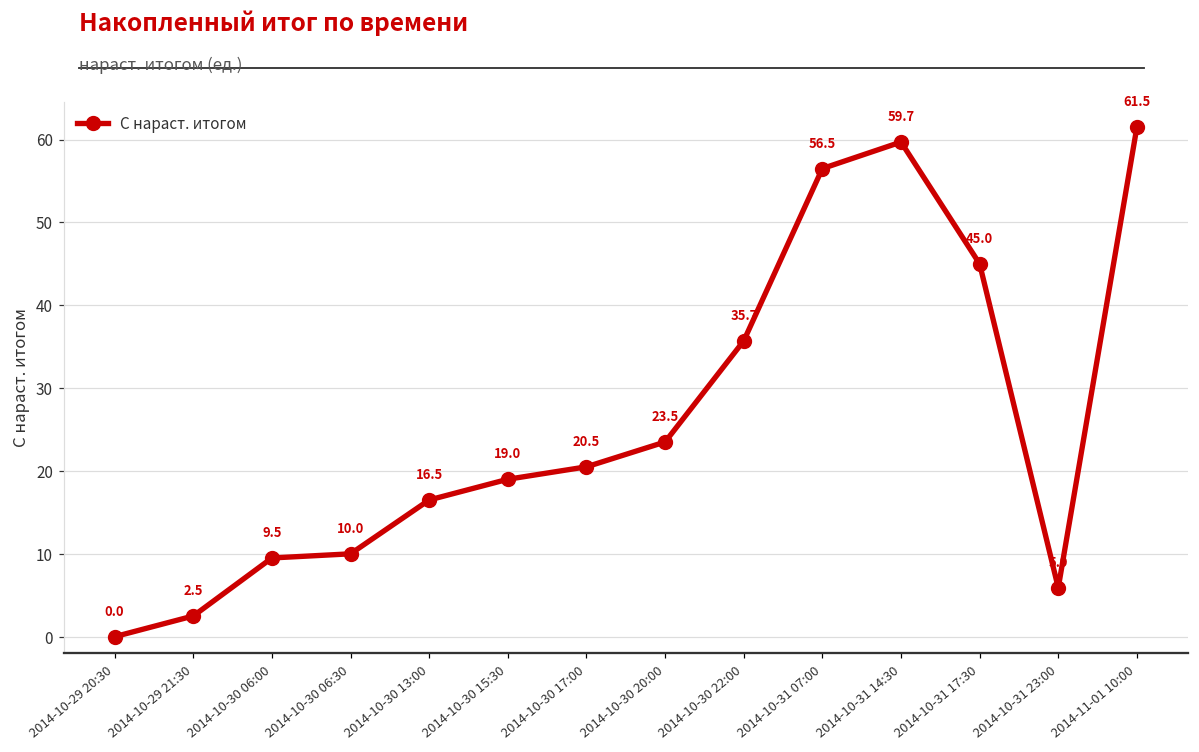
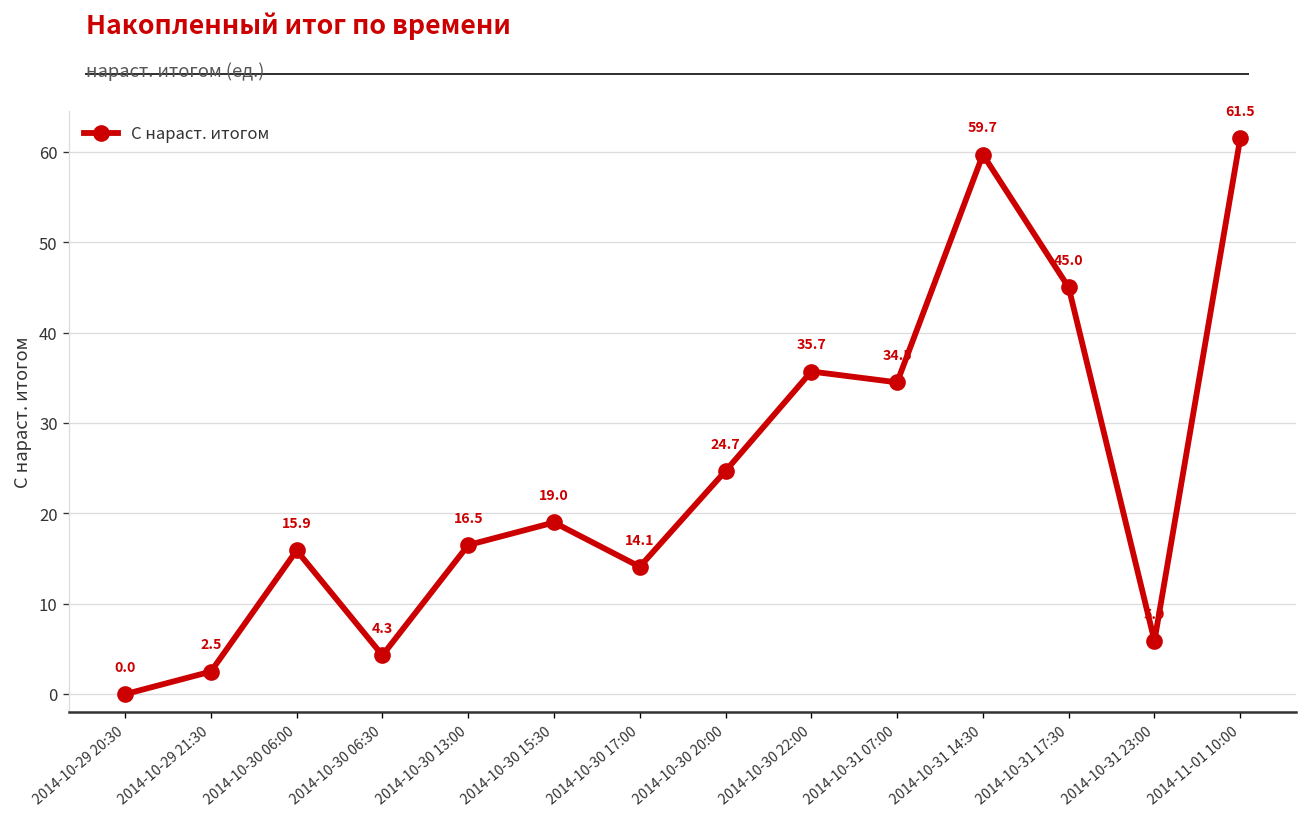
2014-10-30 06:00: 9.5 -> 15.9
2014-10-30 06:30: 10.0 -> 4.3
2014-10-30 17:00: 20.5 -> 14.1
2014-10-30 20:00: 23.5 -> 24.7
2014-10-31 07:00: 56.5 -> 34.5
